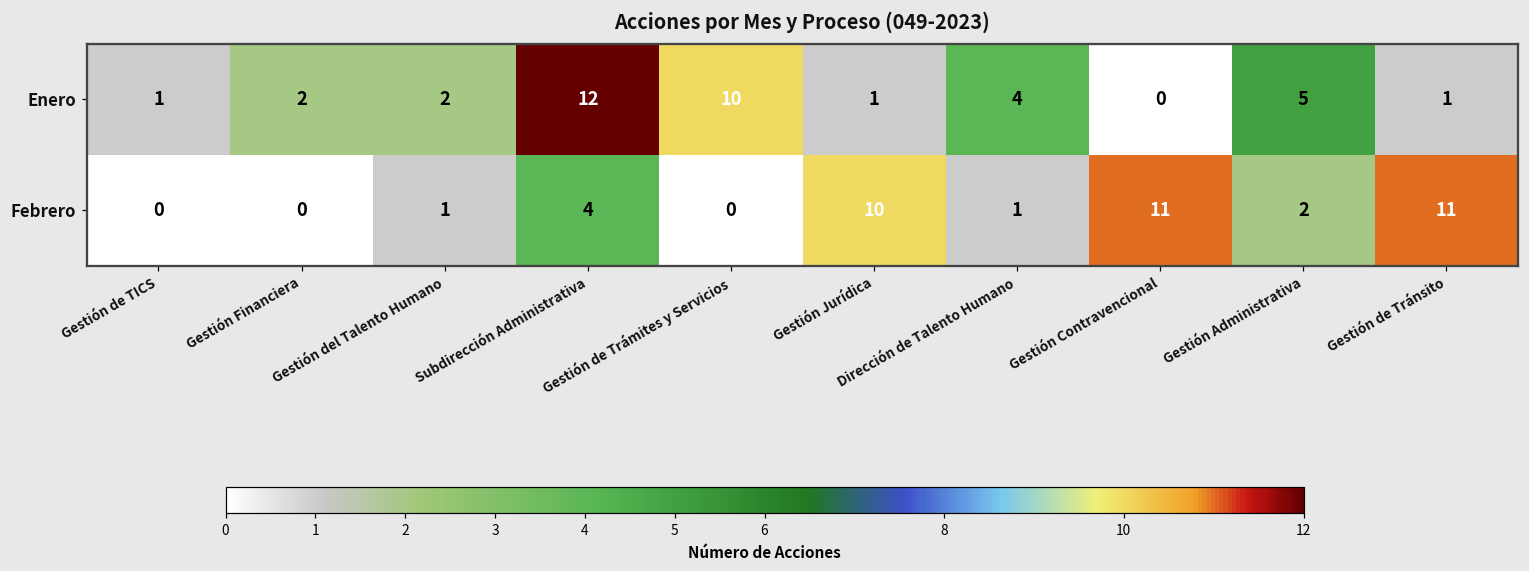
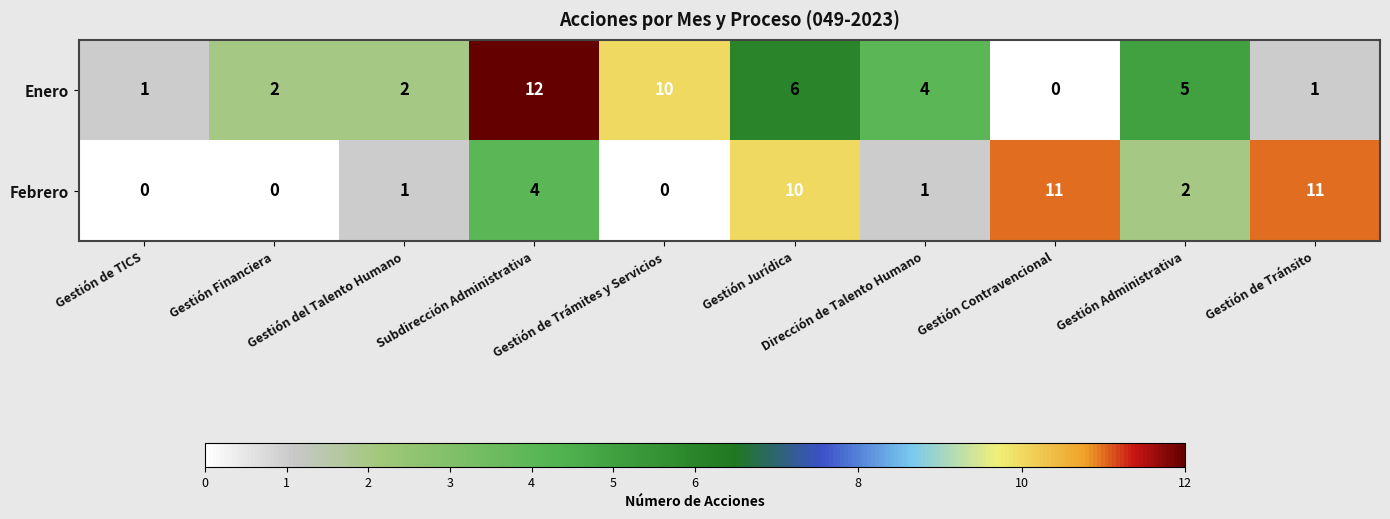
Enero, Gestión Jurídica: 1 -> 6
